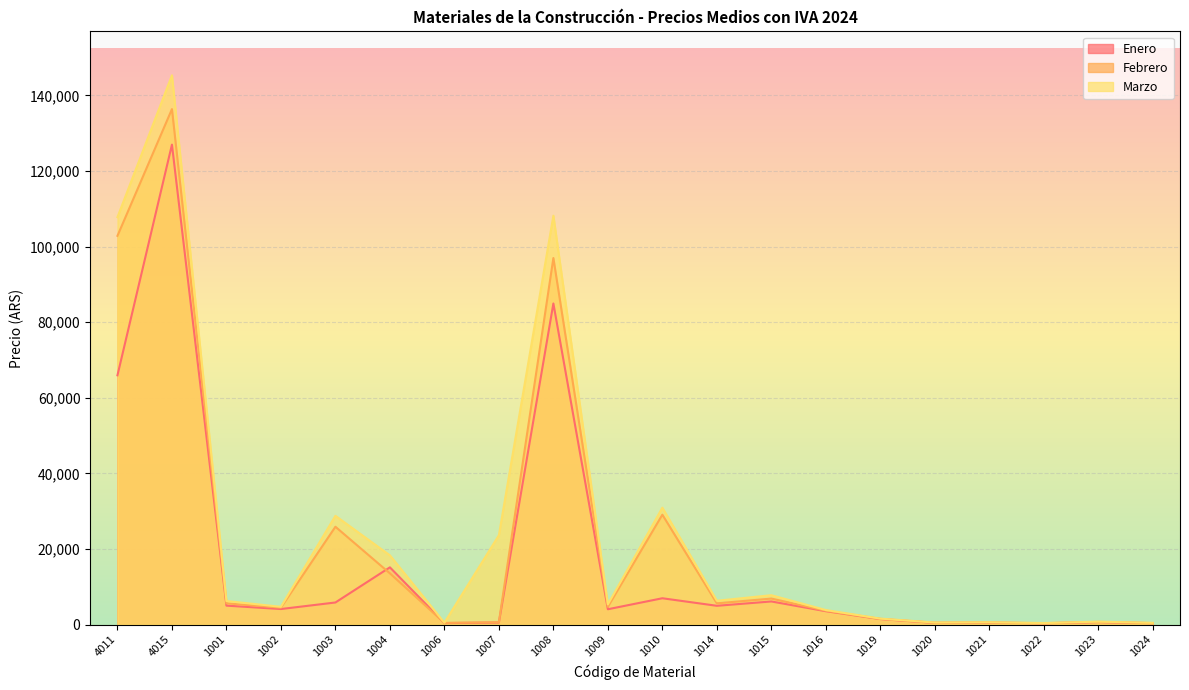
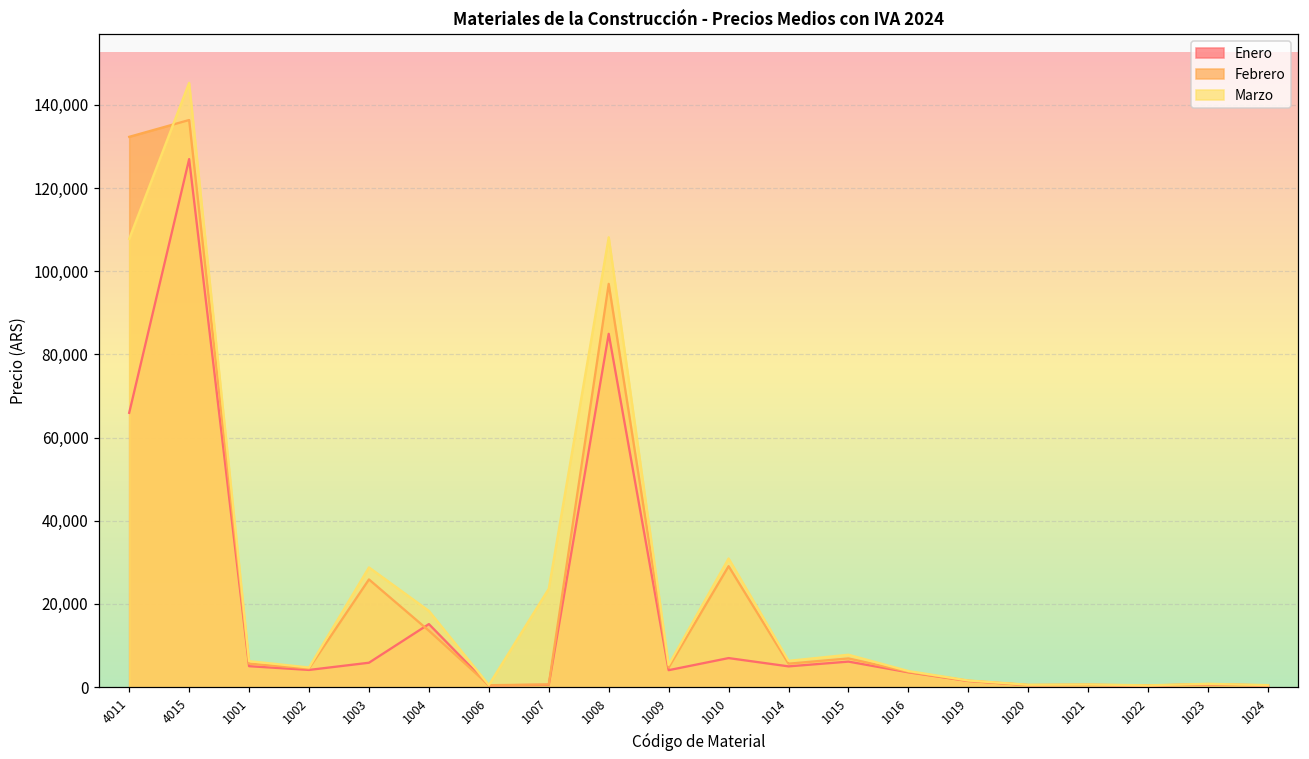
Febrero, 4011: 103,000 -> 132,000
